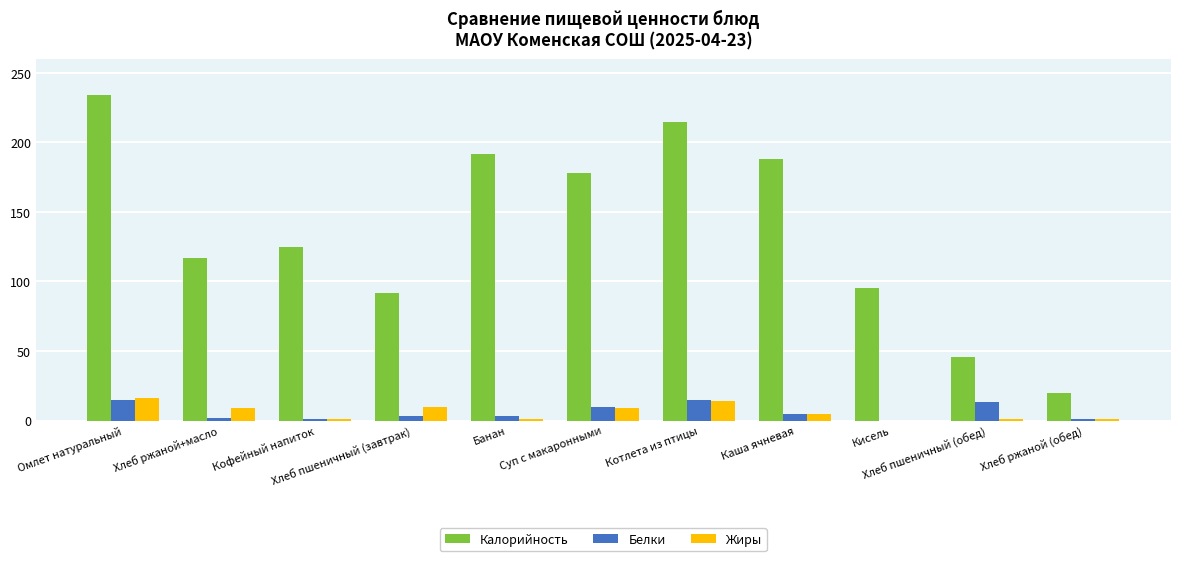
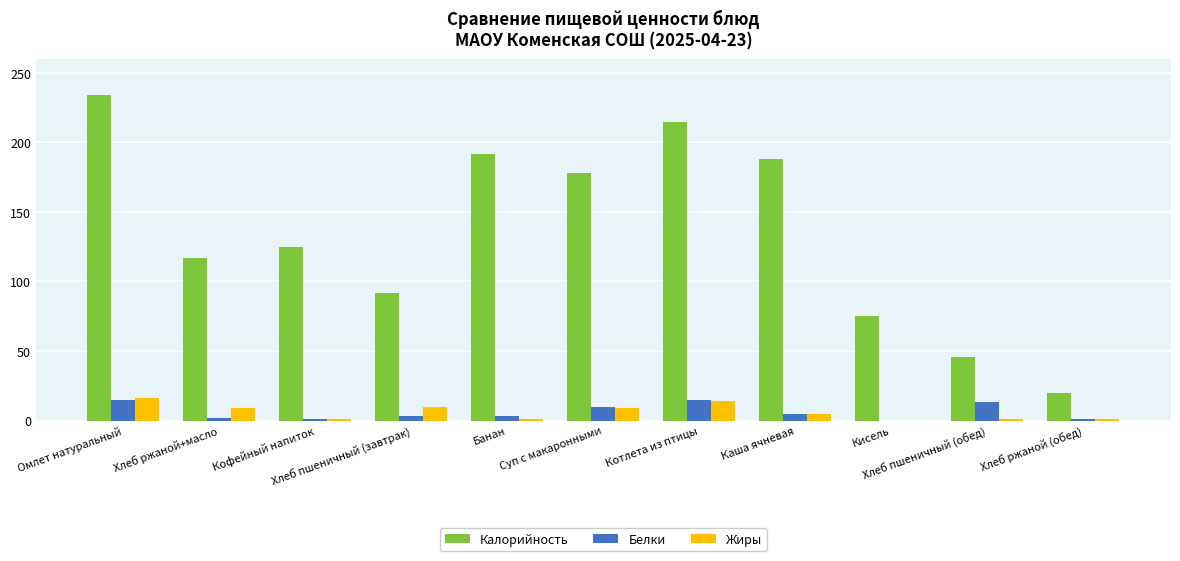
Калорийность, Кисель: 95 -> 75
